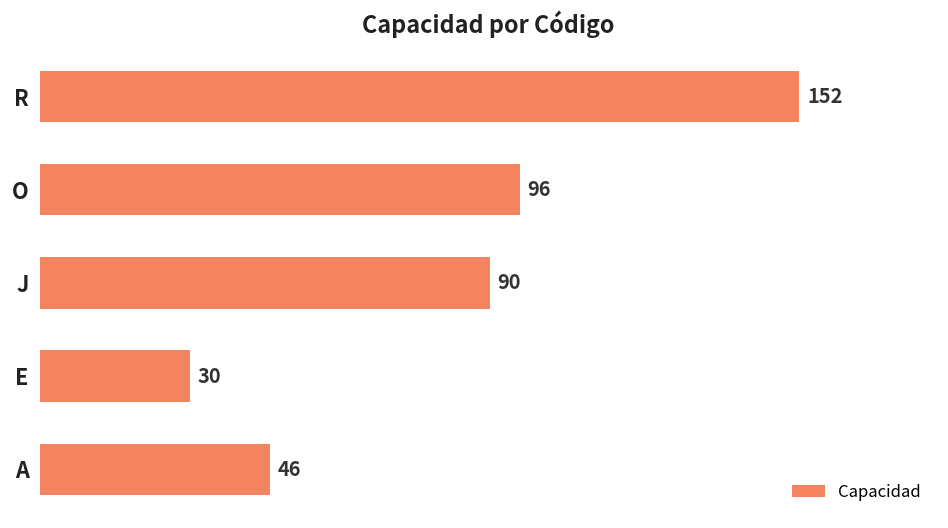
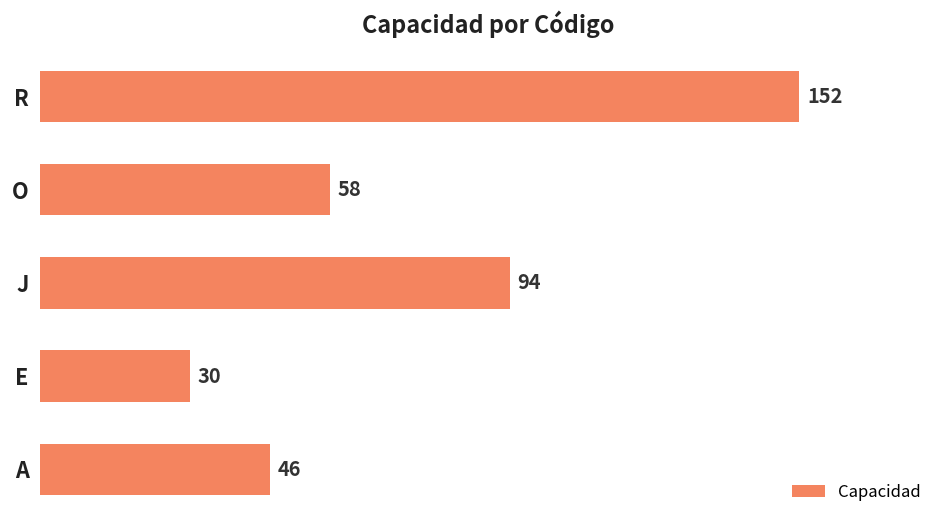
O: 96 -> 58
J: 90 -> 94
